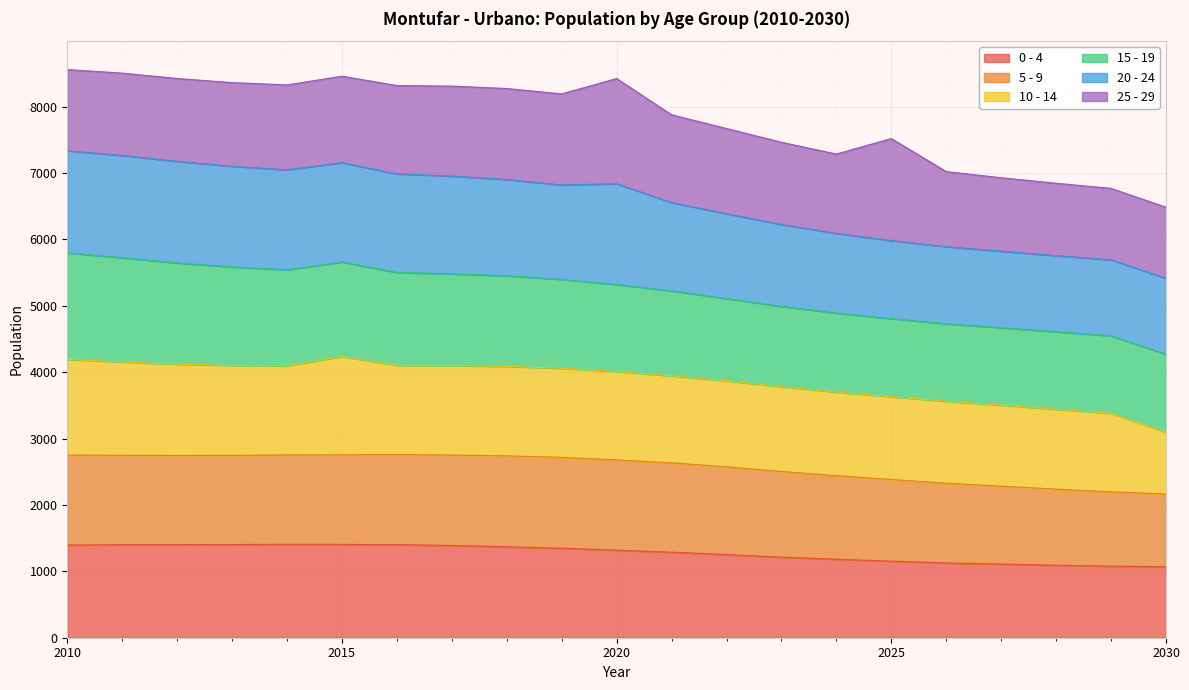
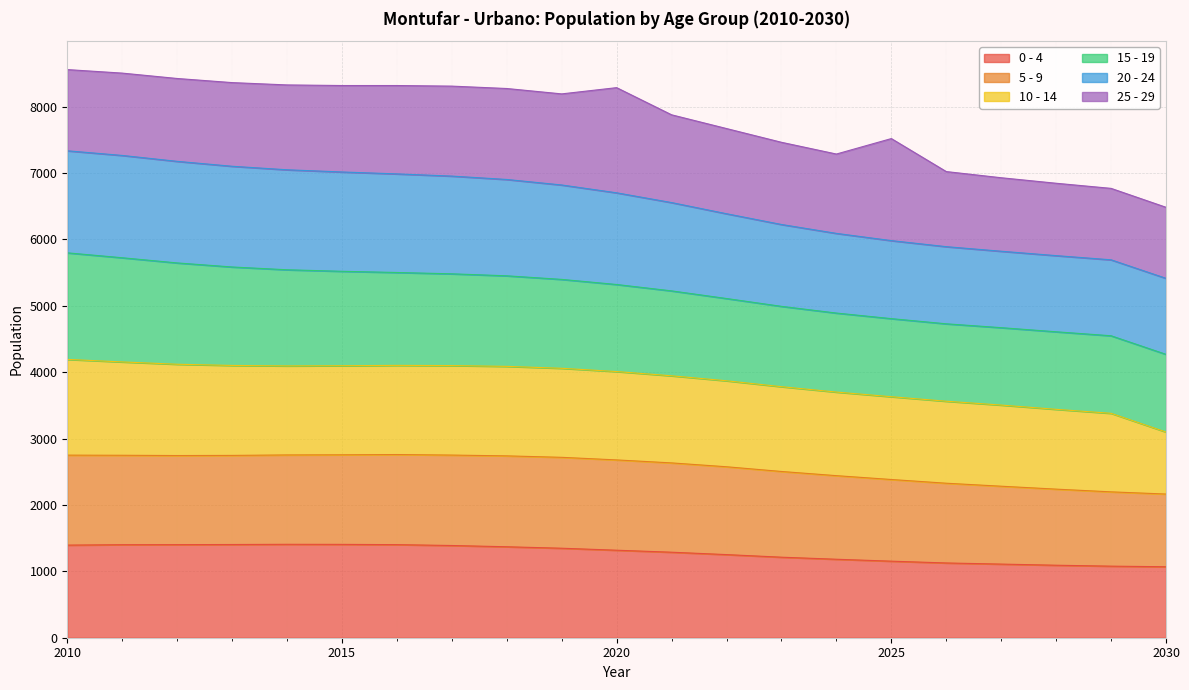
10 - 14, 2015: 1500 -> 1300
20 - 24, 2020: 1500 -> 1400
